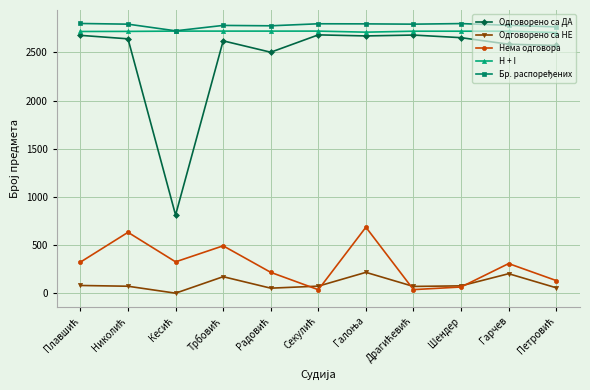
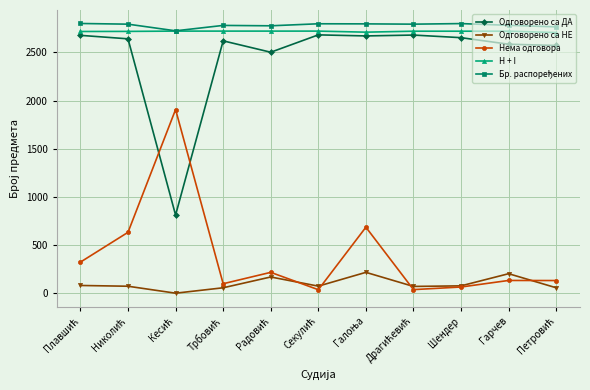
Нема одговора, Кесић: 300 -> 1900
Одговорено са НЕ, Трбовић: 200 -> 100
Нема одговора, Трбовић: 500 -> 100
Одговорено са НЕ, Радовић: 100 -> 200
Нема одговора, Гарчев: 300 -> 100
